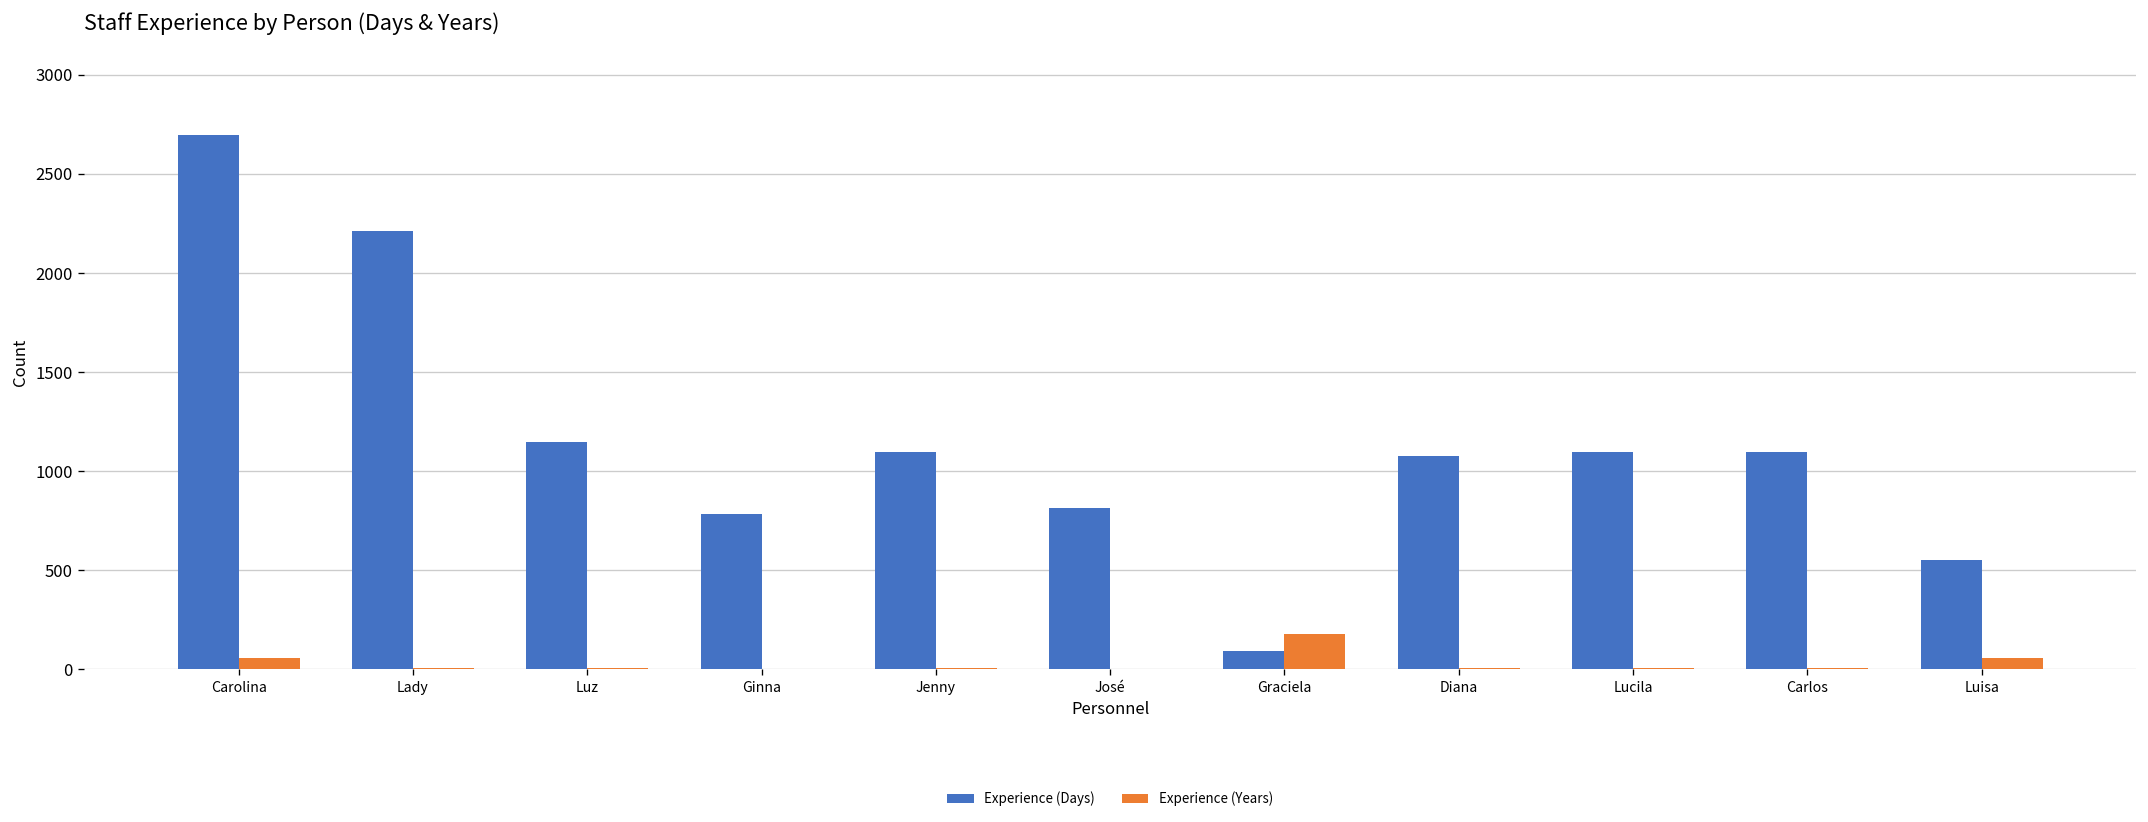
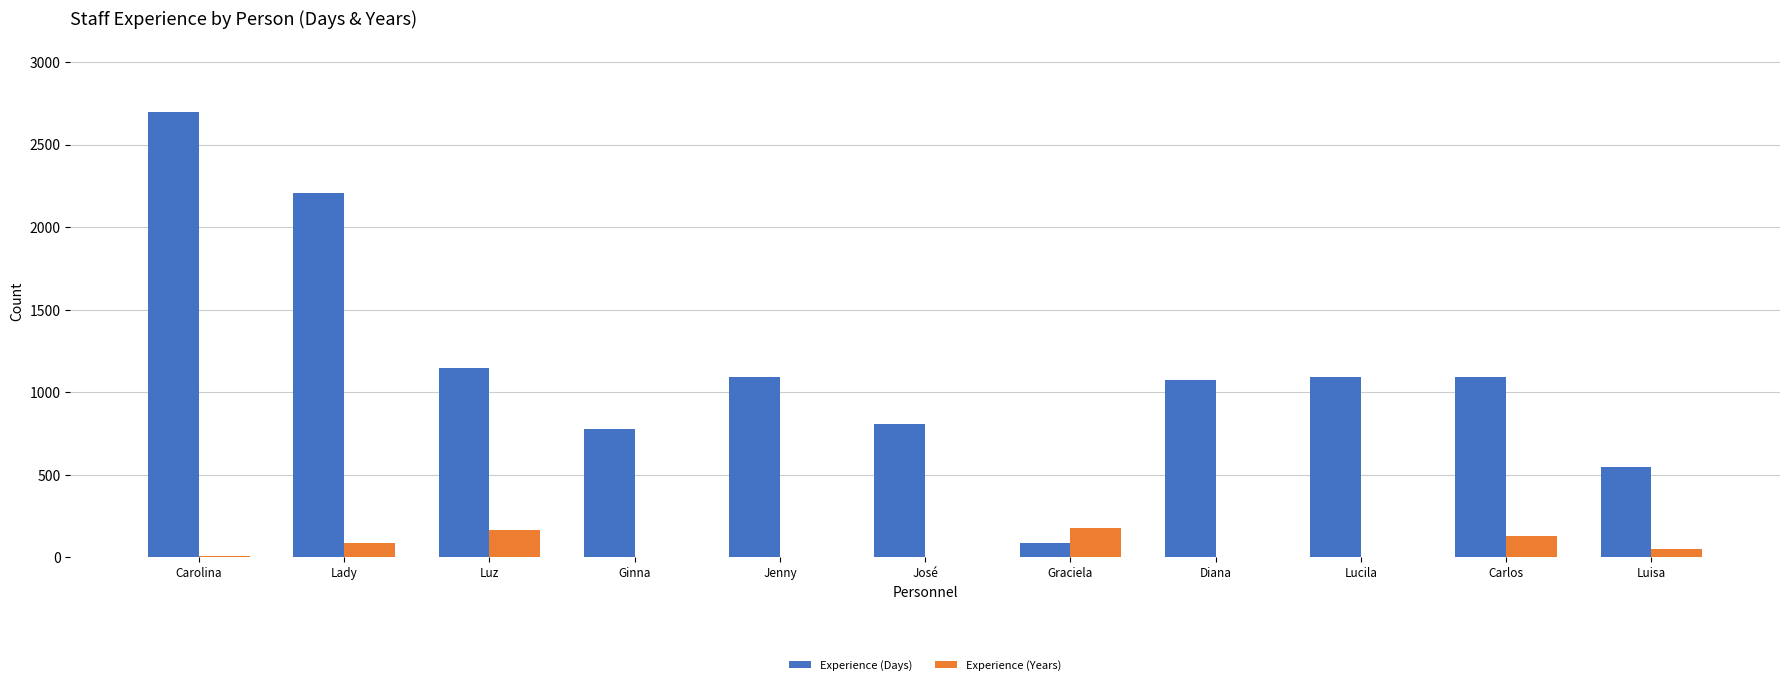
Experience (Years), Carolina: 60 -> 10
Experience (Years), Lady: 10 -> 90
Experience (Years), Luz: 0 -> 160
Experience (Years), Carlos: 0 -> 130
